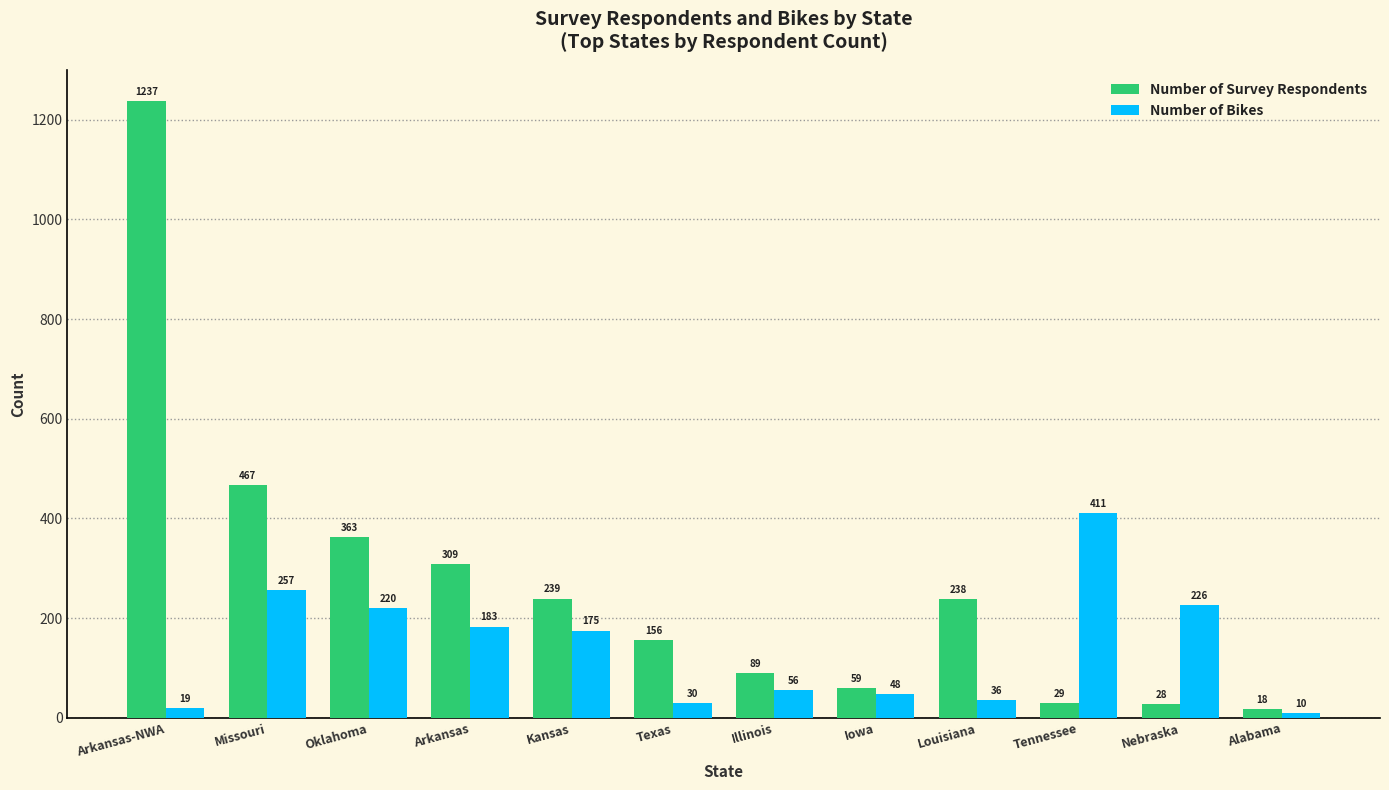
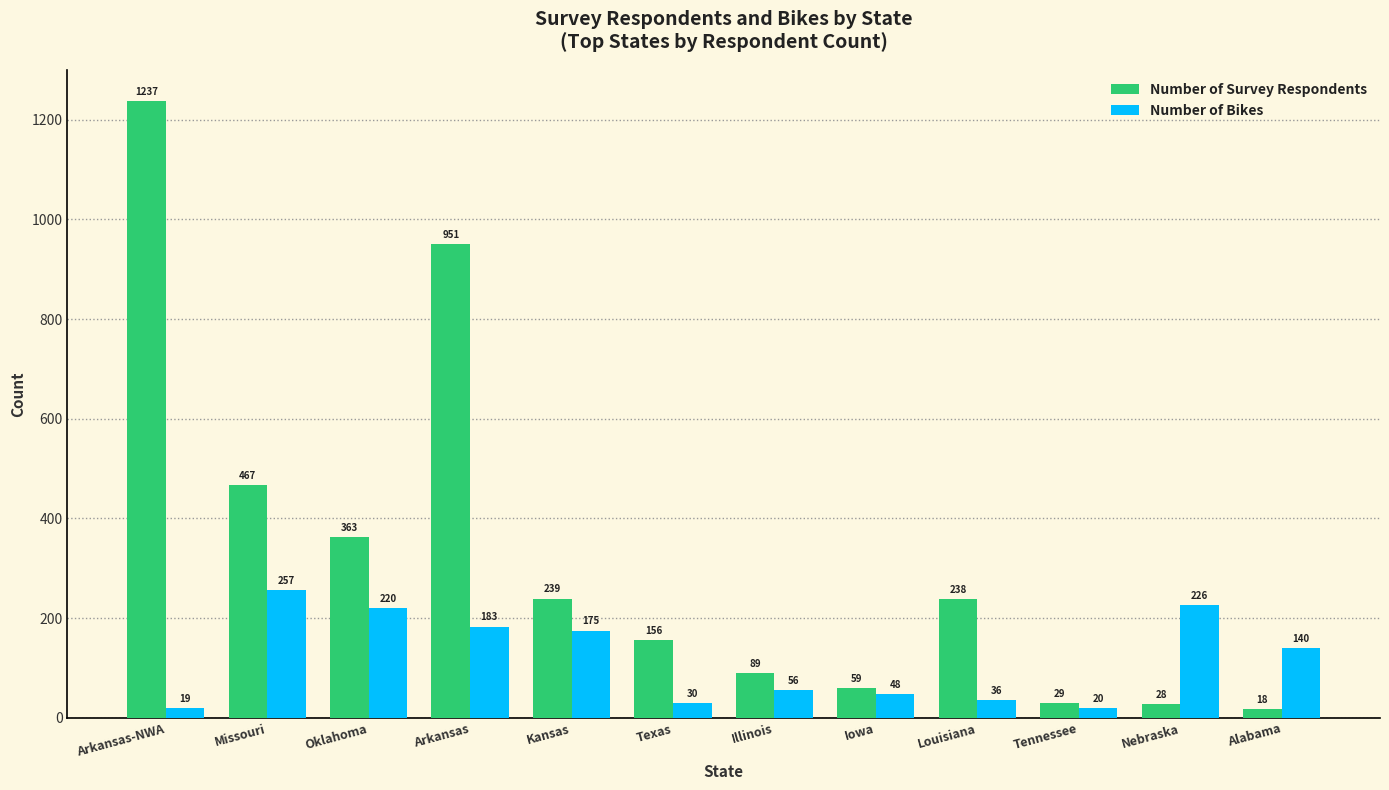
Number of Survey Respondents, Arkansas: 309 -> 951
Number of Bikes, Tennessee: 411 -> 20
Number of Bikes, Alabama: 10 -> 140
